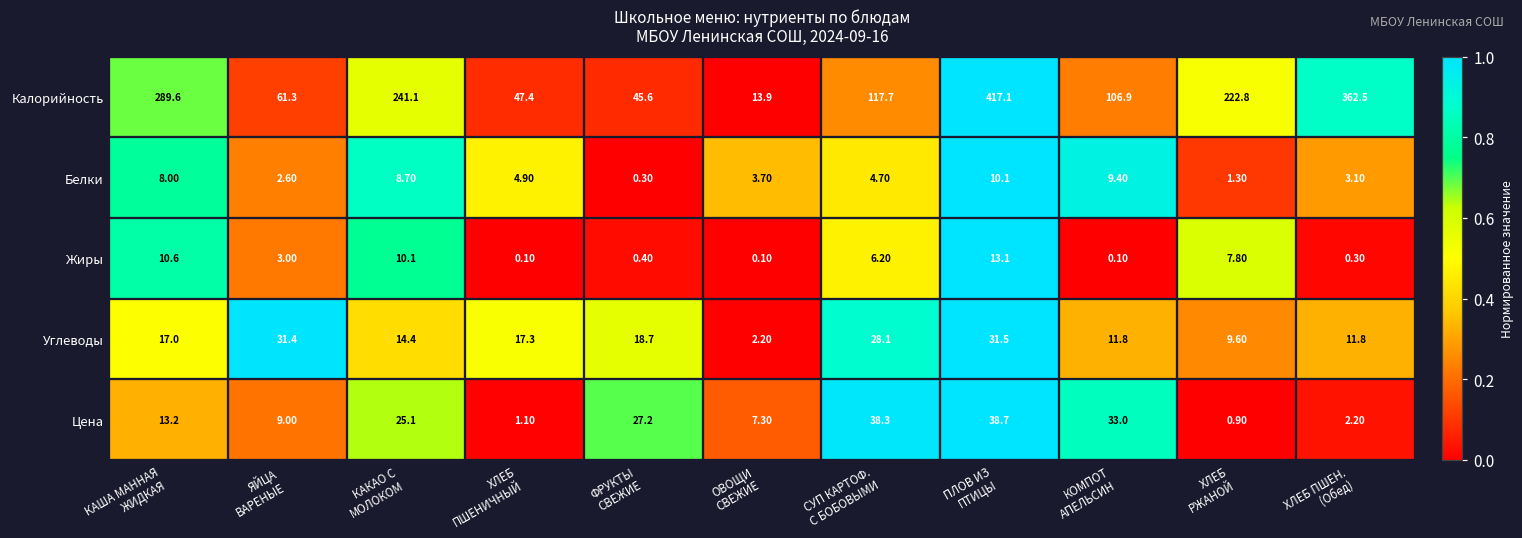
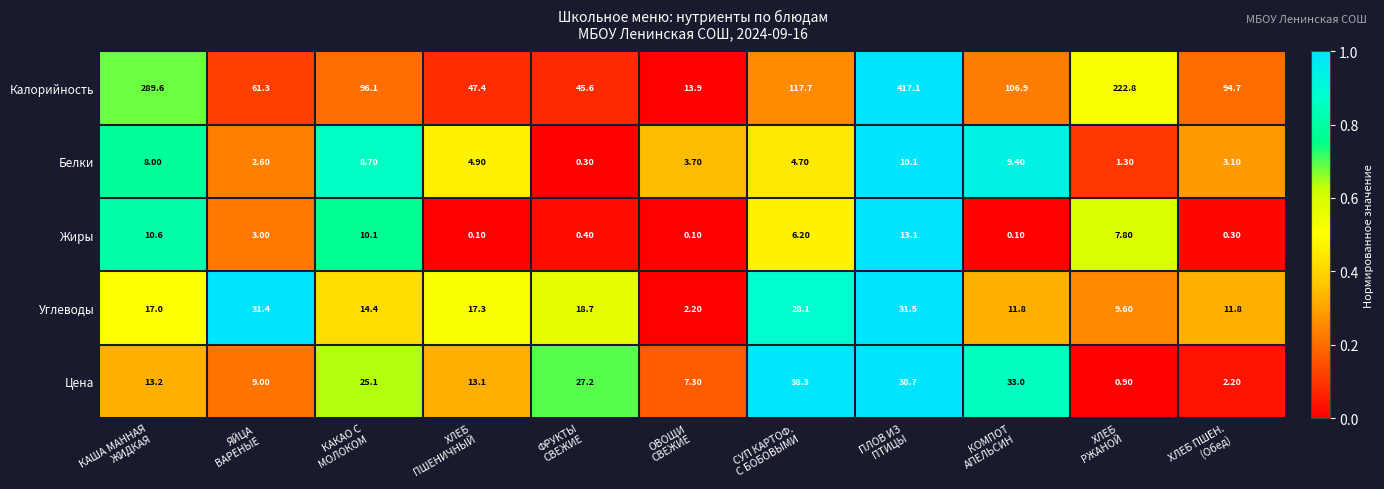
Калорийность, КАКАО С МОЛОКОМ: 241.1 -> 96.1
Калорийность, ХЛЕБ ПШЕН. (Обед): 362.5 -> 94.7
Цена, ХЛЕБ ПШЕНИЧНЫЙ: 1.10 -> 13.1
